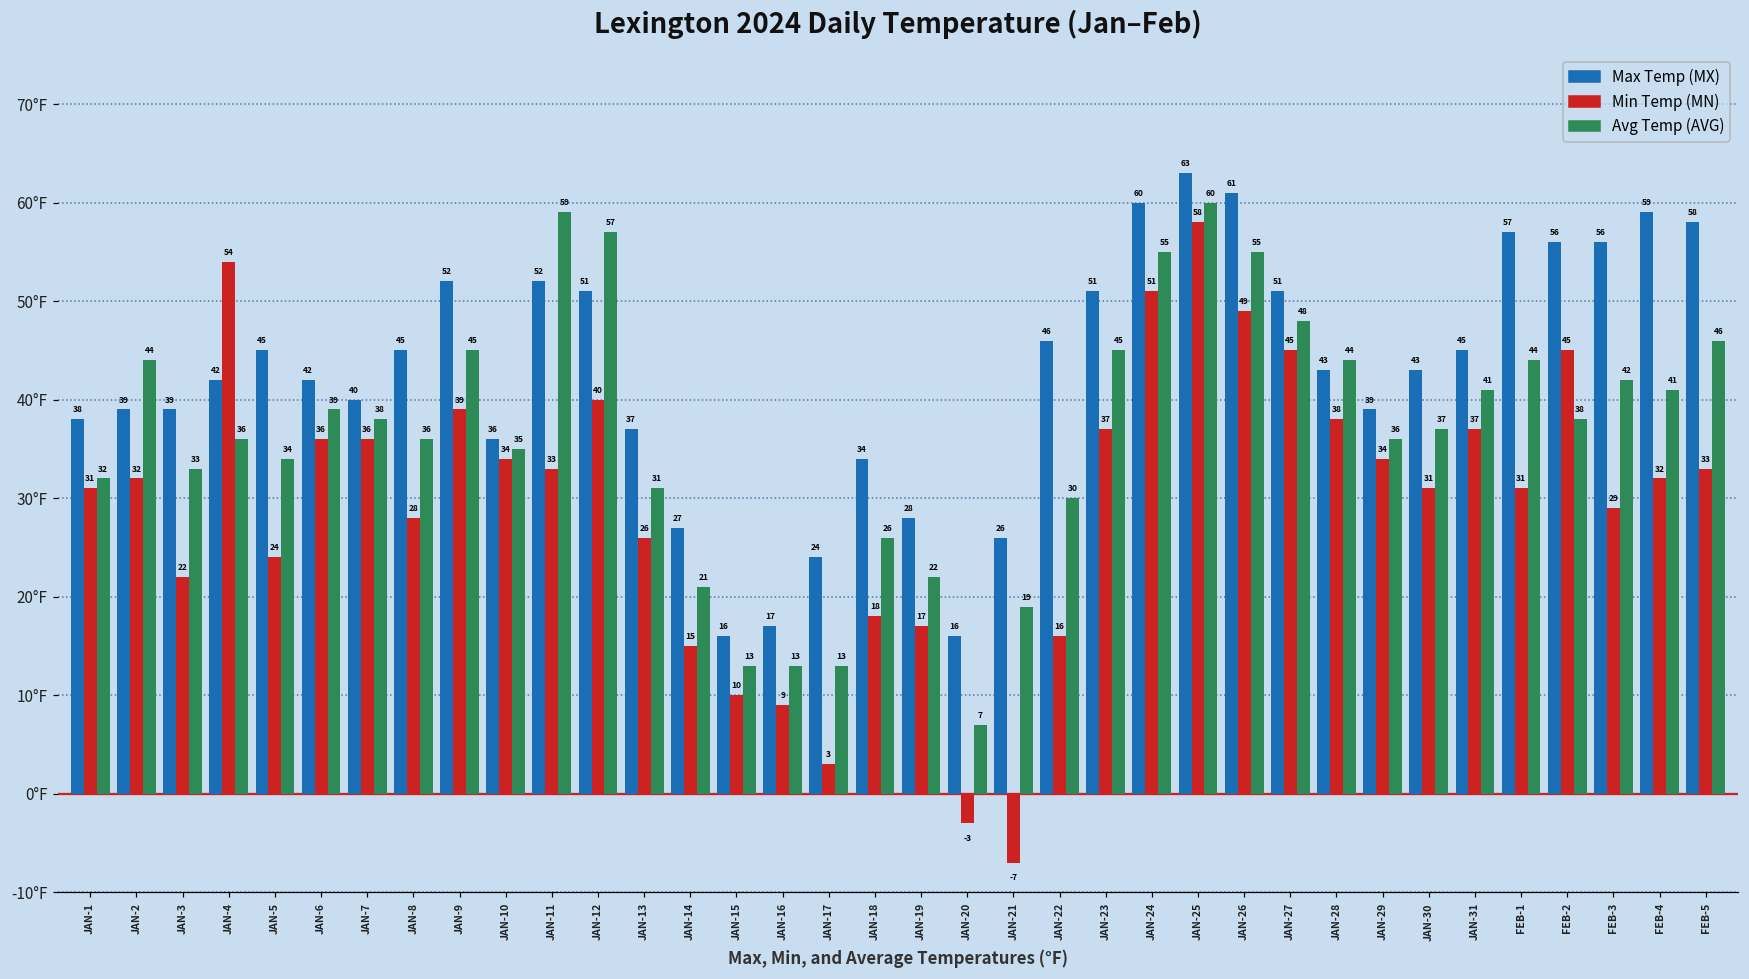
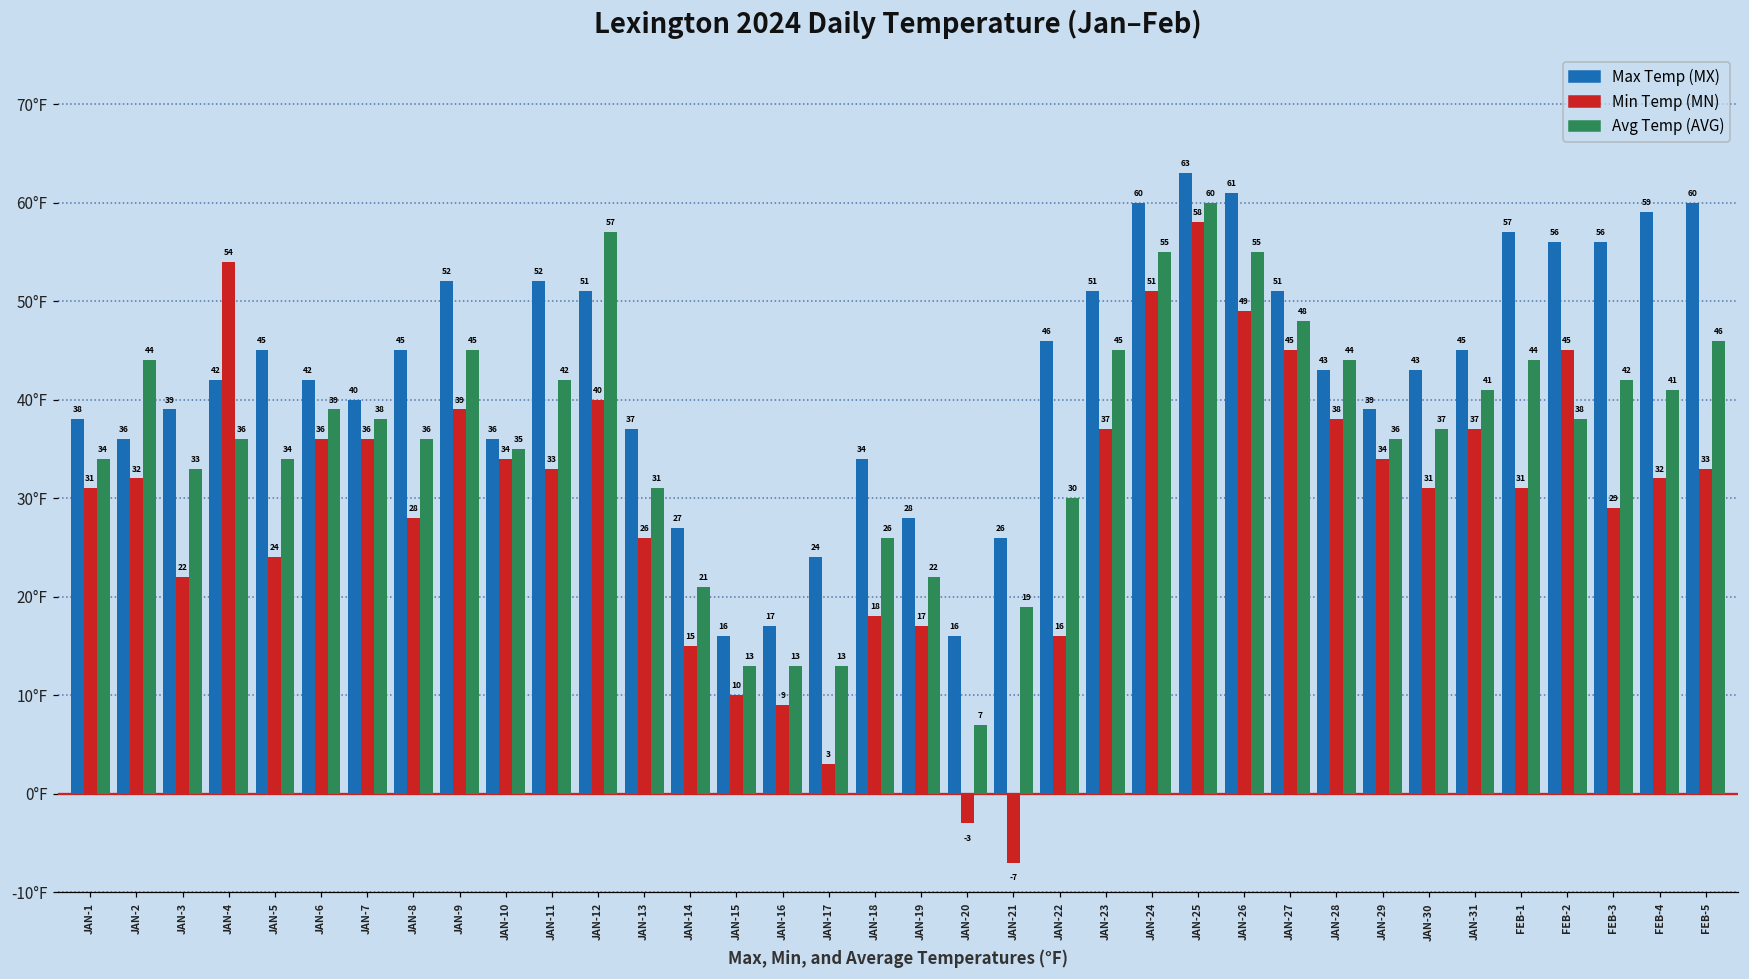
Avg Temp (AVG), JAN-1: 32 -> 34
Max Temp (MX), JAN-2: 39 -> 36
Avg Temp (AVG), JAN-11: 59 -> 42
Max Temp (MX), FEB-5: 58 -> 60
